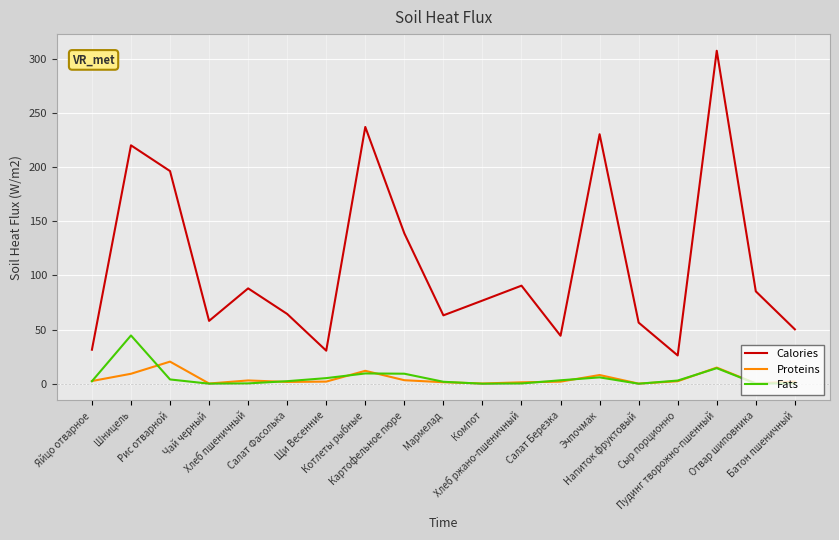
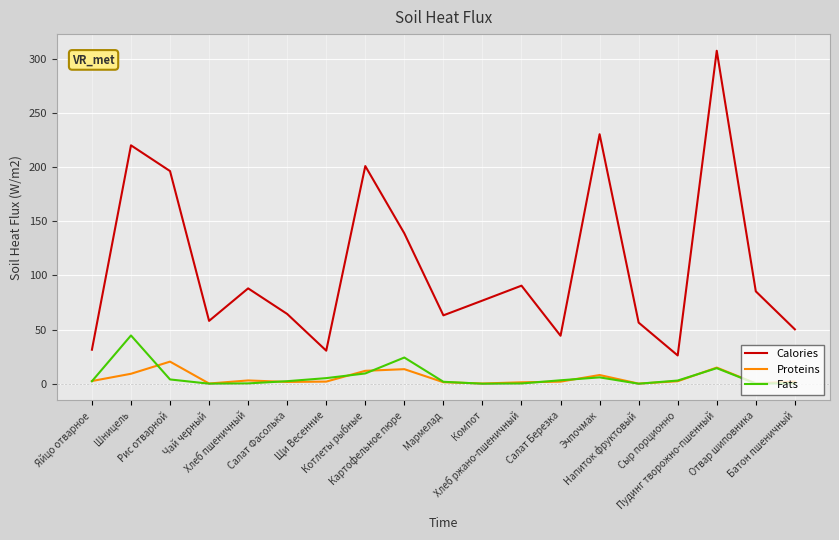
Calories, Котлеты рыбные: 237 -> 201
Proteins, Картофельное пюре: 3 -> 13
Fats, Картофельное пюре: 9 -> 24
